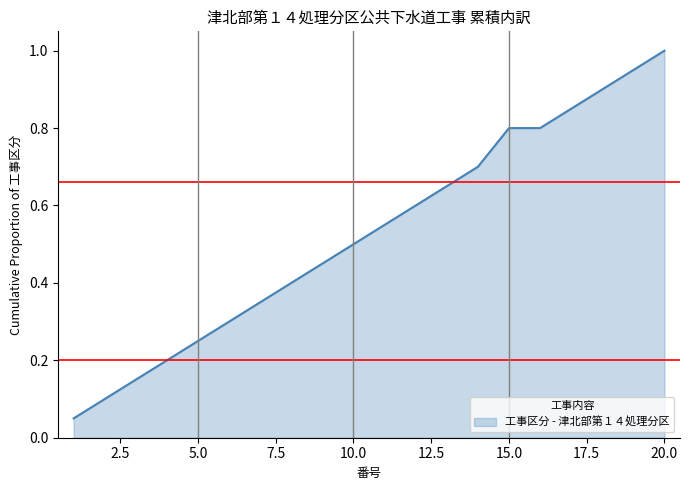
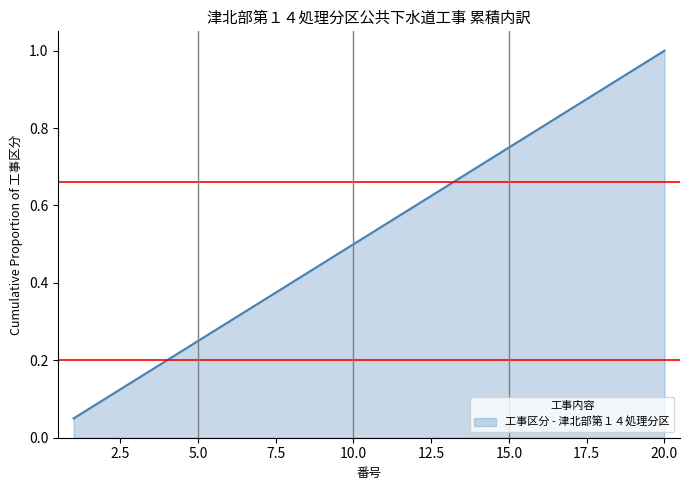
15.0: 0.80 -> 0.75
